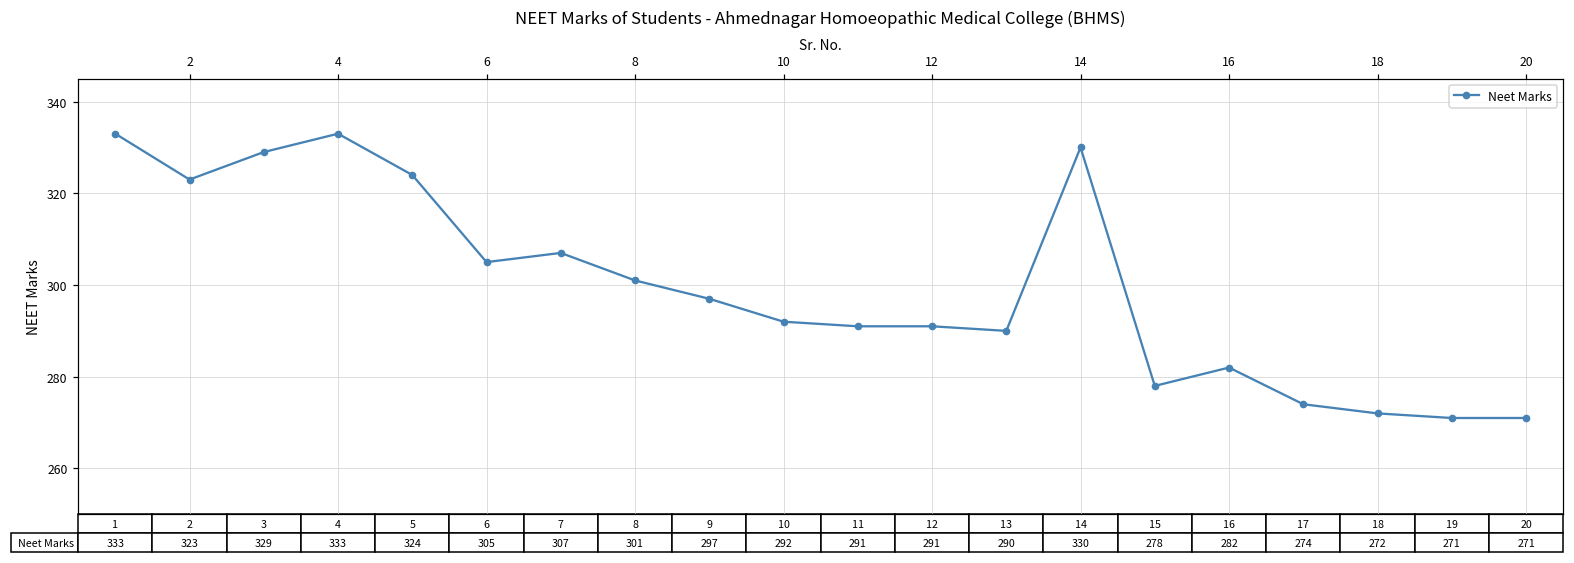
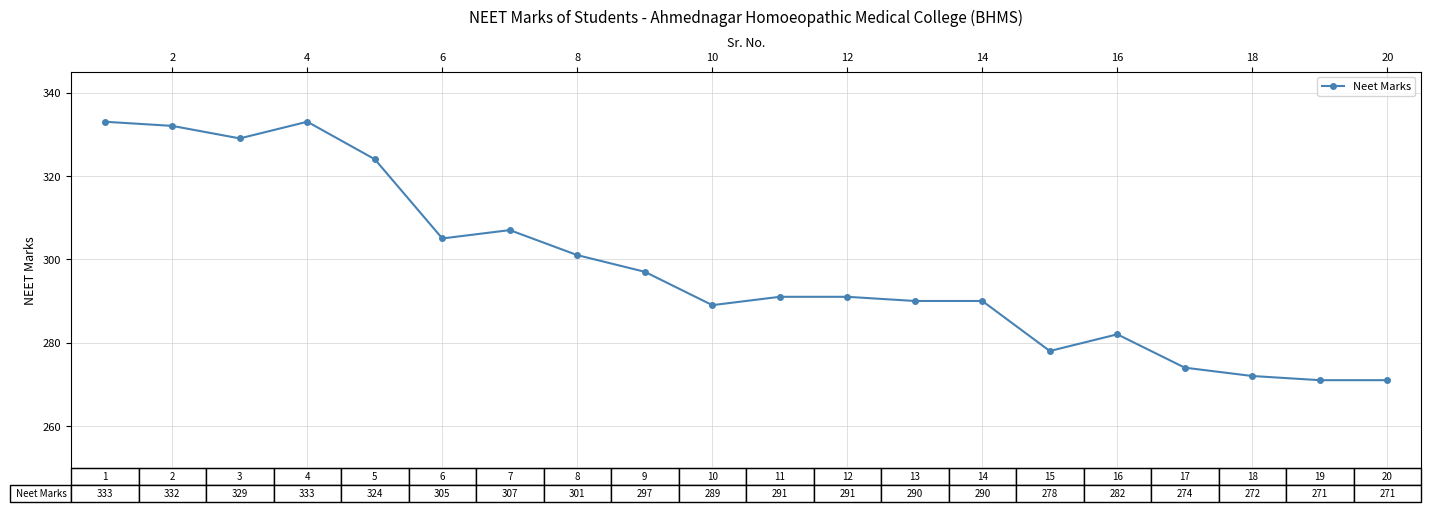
2: 323 -> 332
10: 292 -> 289
14: 330 -> 290
